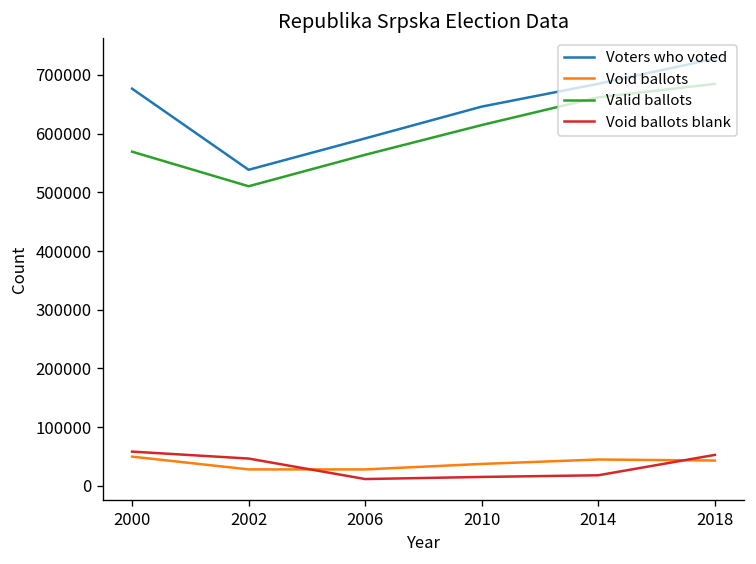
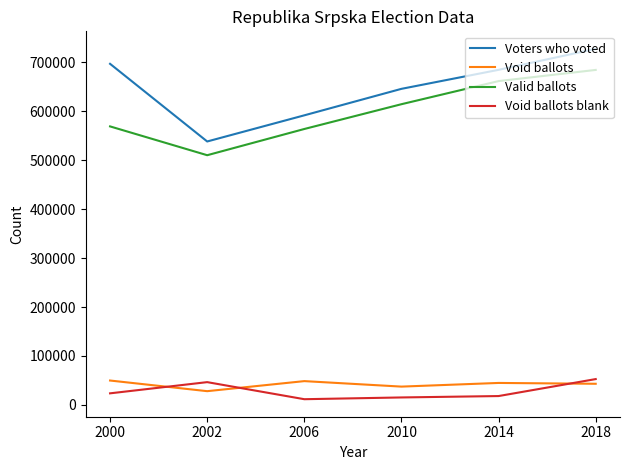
Voters who voted, 2000: 680000 -> 700000
Void ballots blank, 2000: 60000 -> 20000
Void ballots, 2006: 30000 -> 50000
